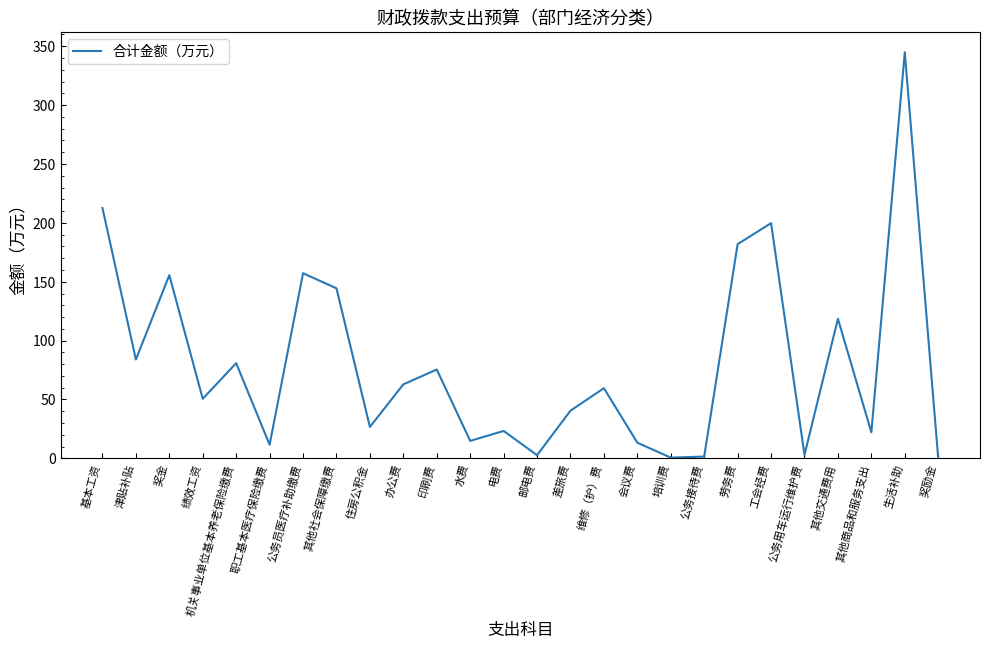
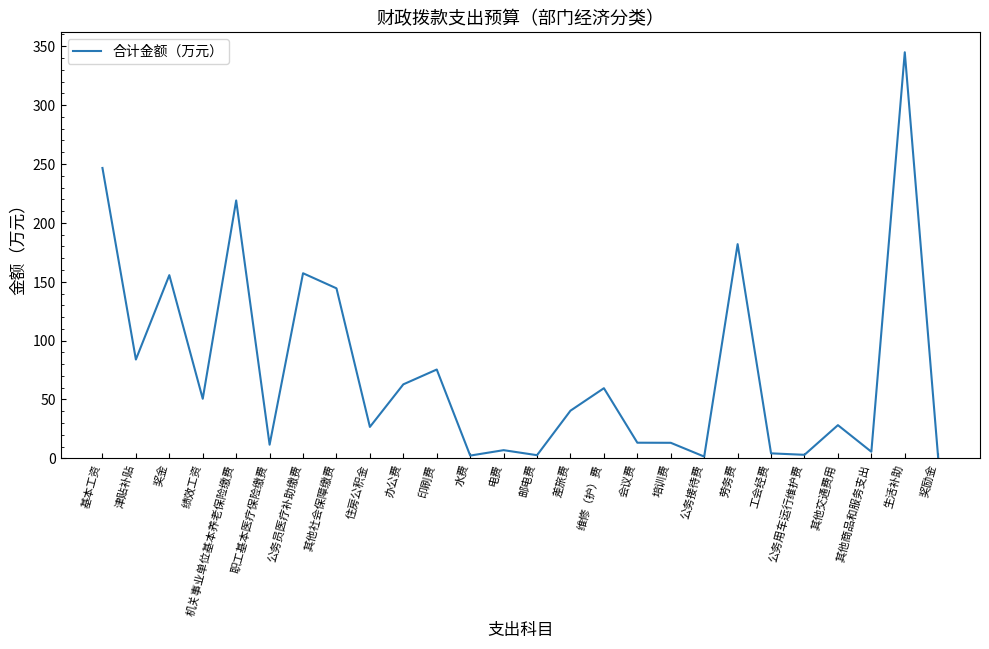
基本工资: 213 -> 247
机关事业单位基本养老保险缴费: 81 -> 219
水费: 15 -> 2
电费: 23 -> 7
培训费: 1 -> 13
工会经费: 200 -> 4
其他交通费用: 119 -> 28
其他商品和服务支出: 22 -> 6
